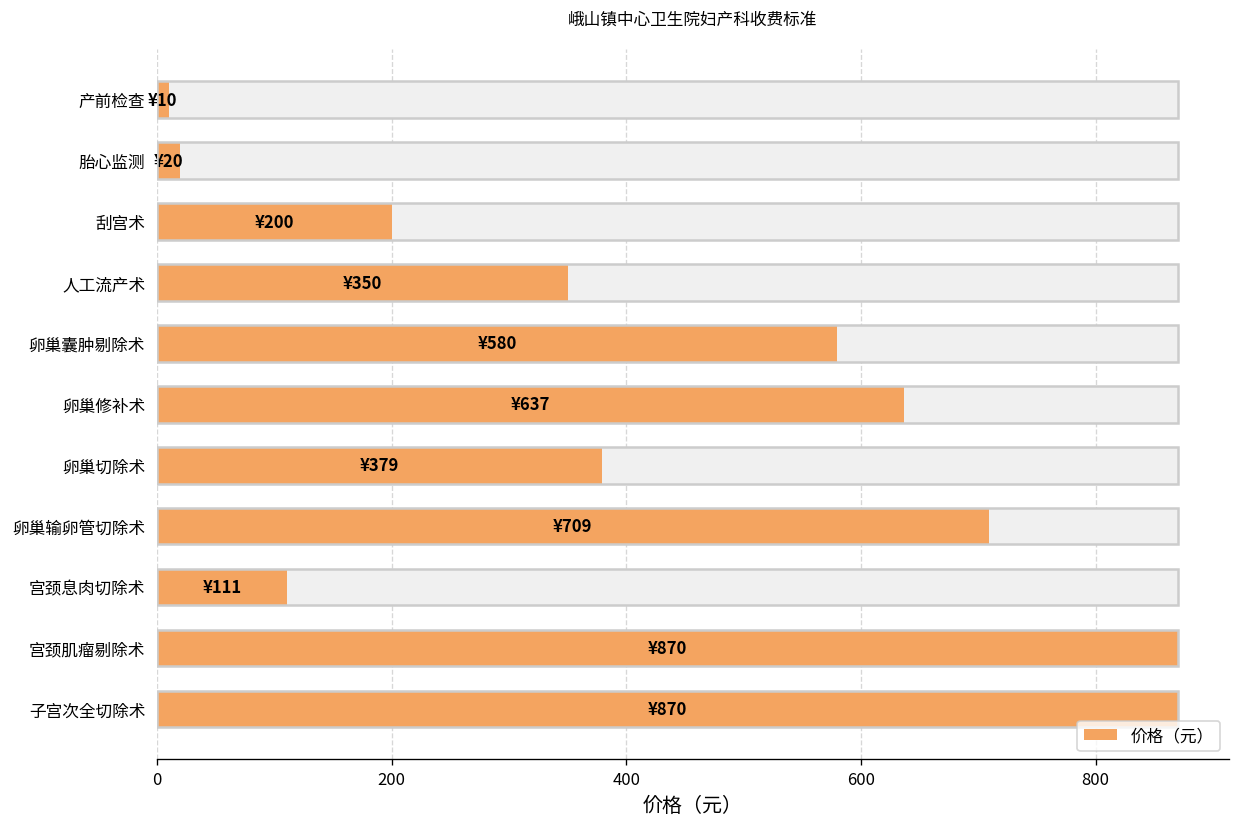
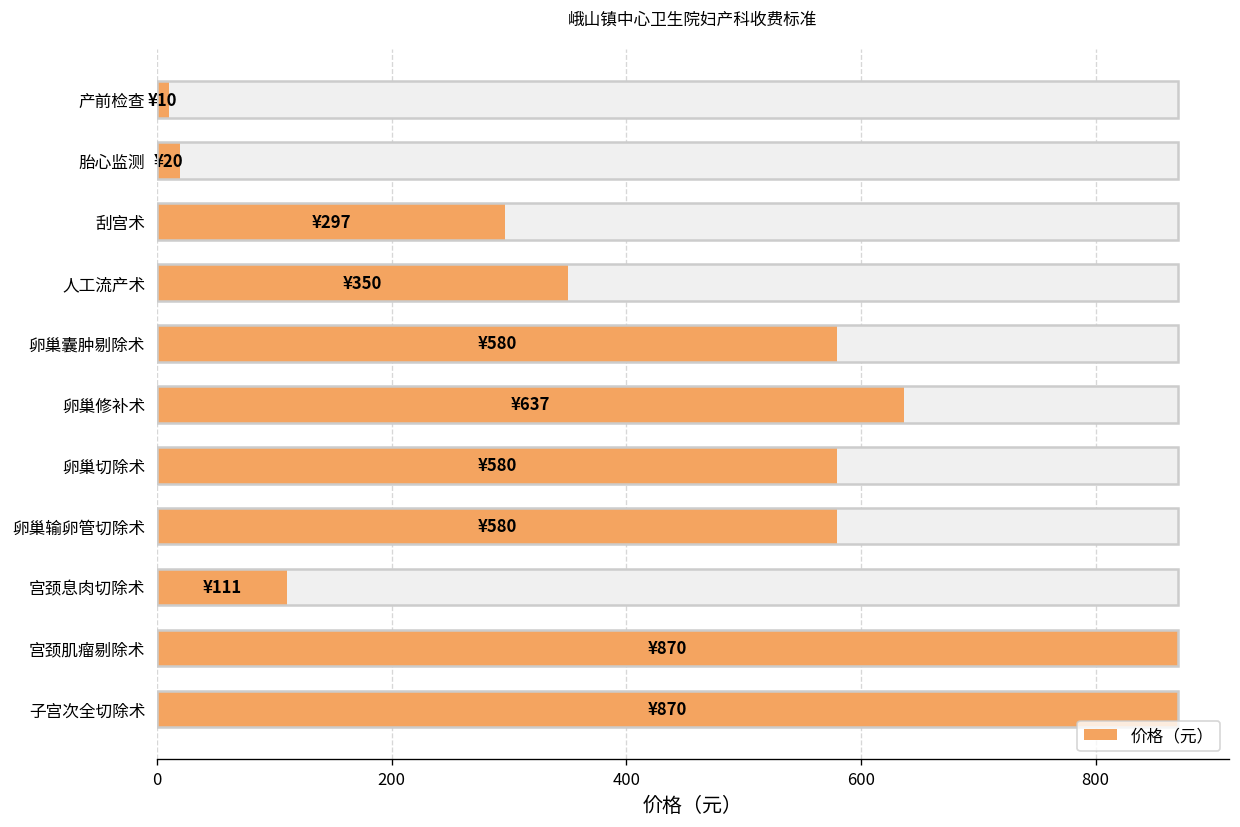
价格（元）, 刮宫术: ¥200 -> ¥297
价格（元）, 卵巢切除术: ¥379 -> ¥580
价格（元）, 卵巢输卵管切除术: ¥709 -> ¥580
